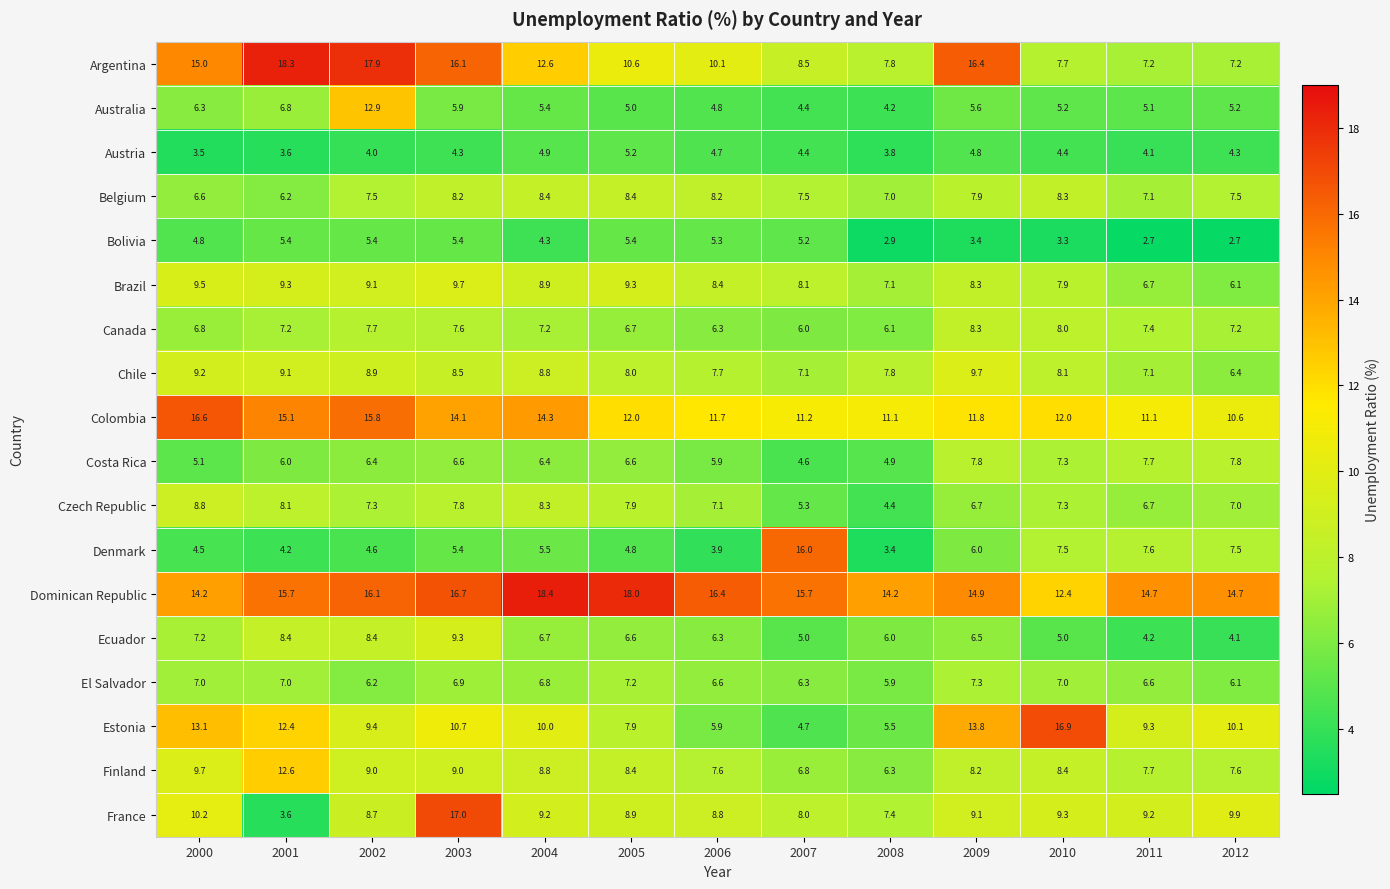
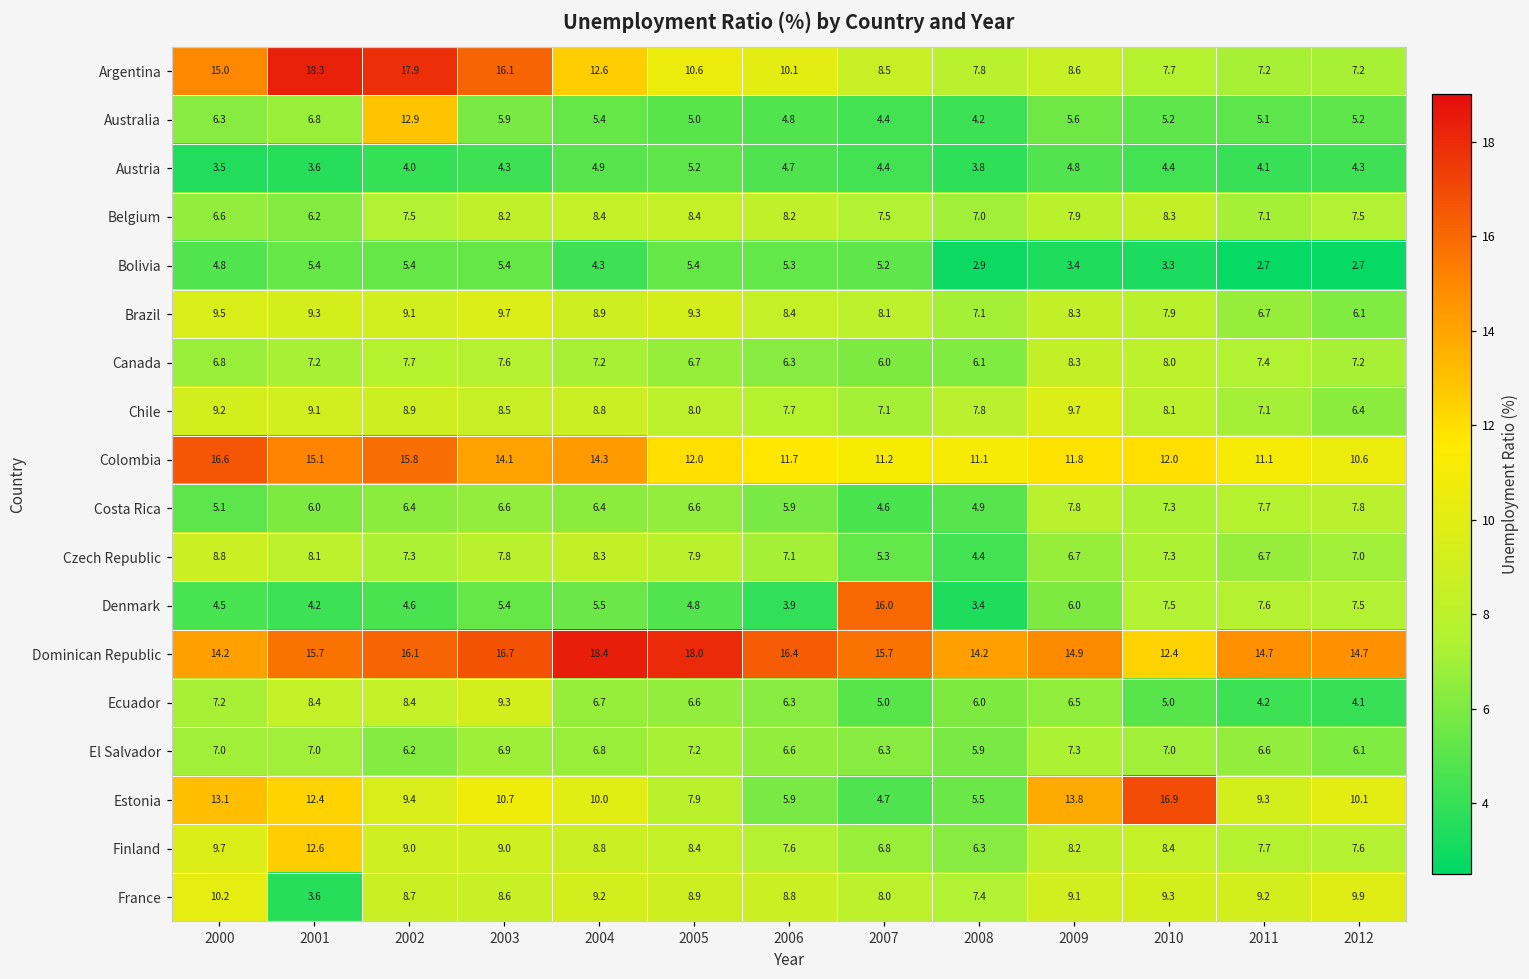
Argentina, 2009: 16.4 -> 8.6
France, 2003: 17.0 -> 8.6
